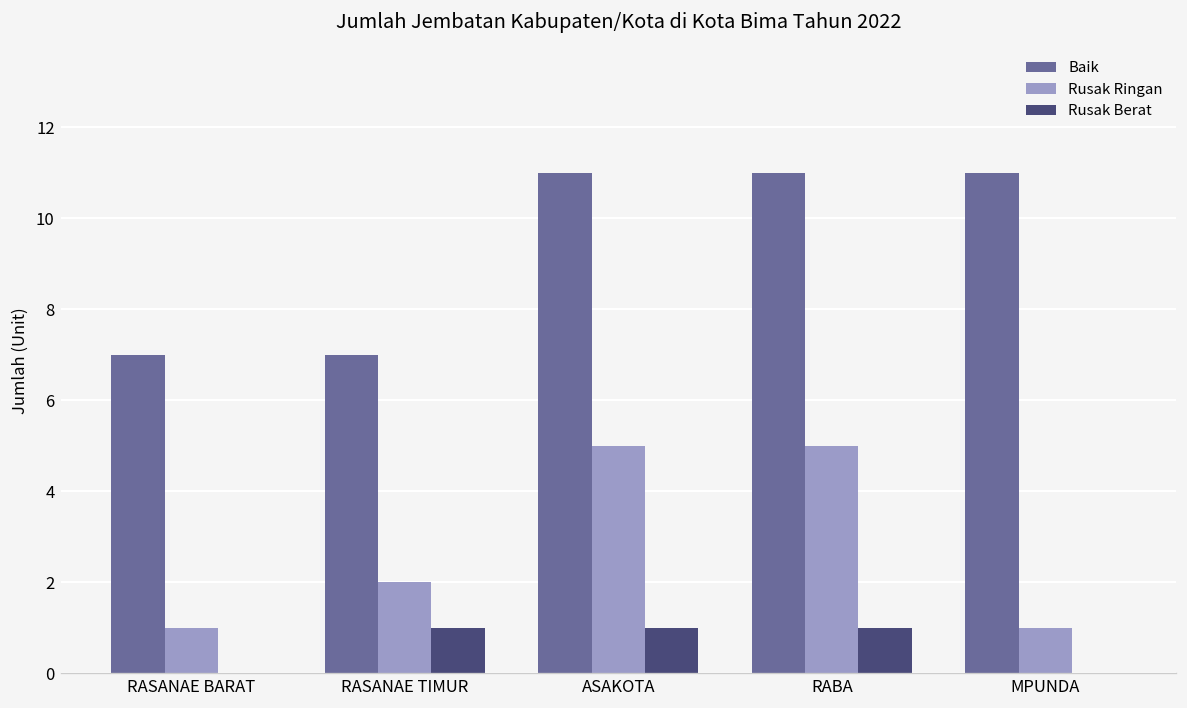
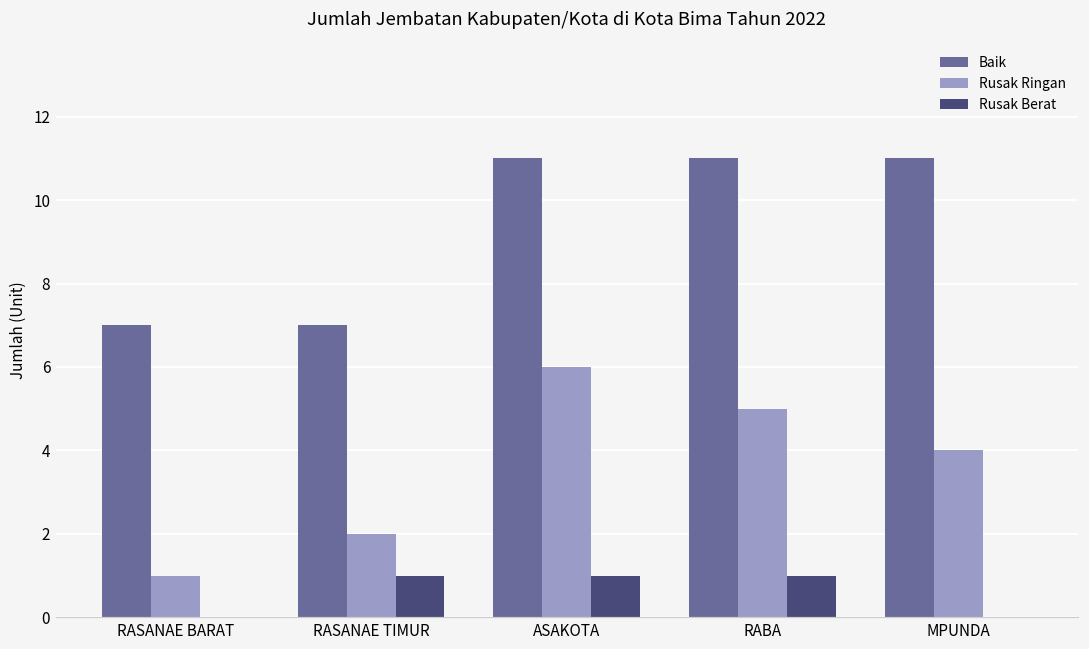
Rusak Ringan, ASAKOTA: 5 -> 6
Rusak Ringan, MPUNDA: 1 -> 4
